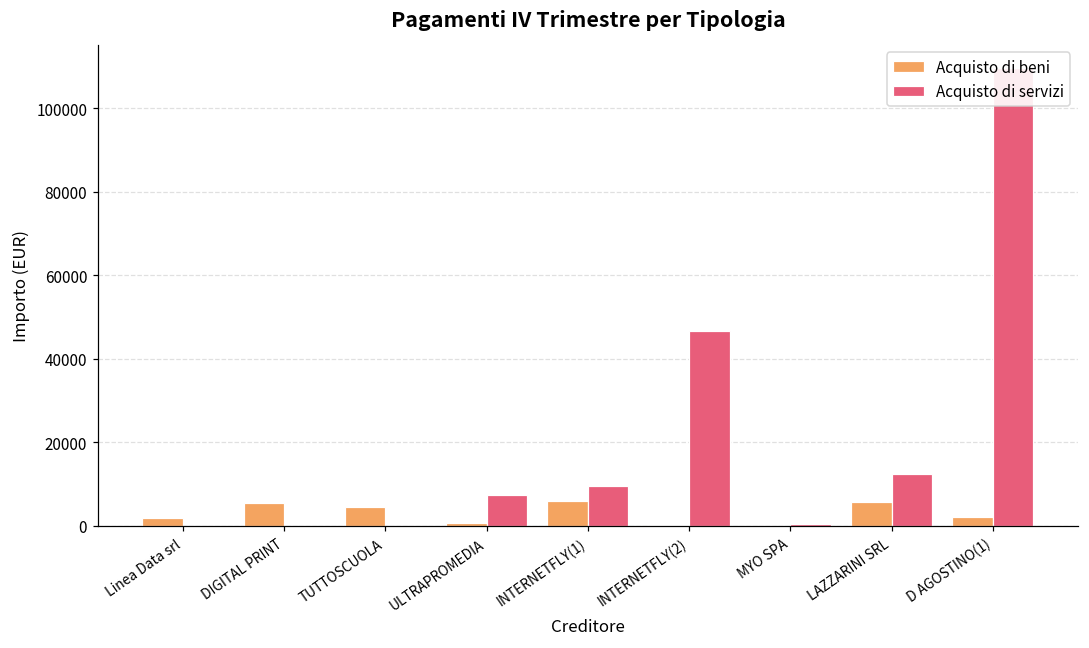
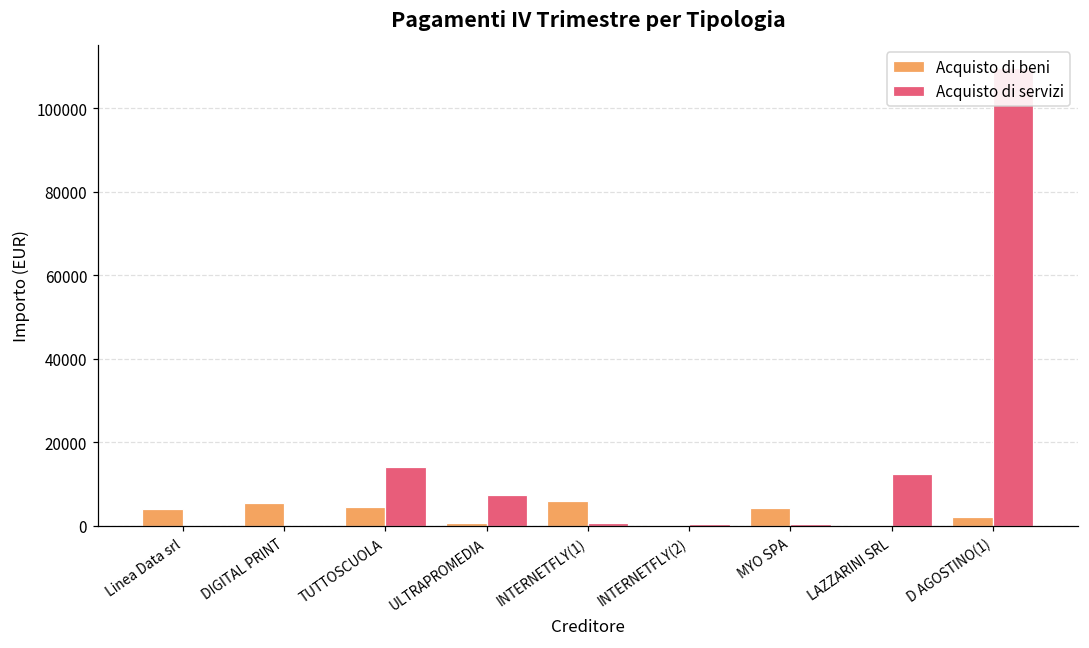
Acquisto di beni, Linea Data srl: 2000 -> 4000
Acquisto di servizi, TUTTOSCUOLA: 0 -> 14000
Acquisto di servizi, INTERNETFLY(1): 10000 -> 1000
Acquisto di servizi, INTERNETFLY(2): 47000 -> 1000
Acquisto di beni, MYO SPA: 0 -> 4000
Acquisto di beni, LAZZARINI SRL: 6000 -> 0
